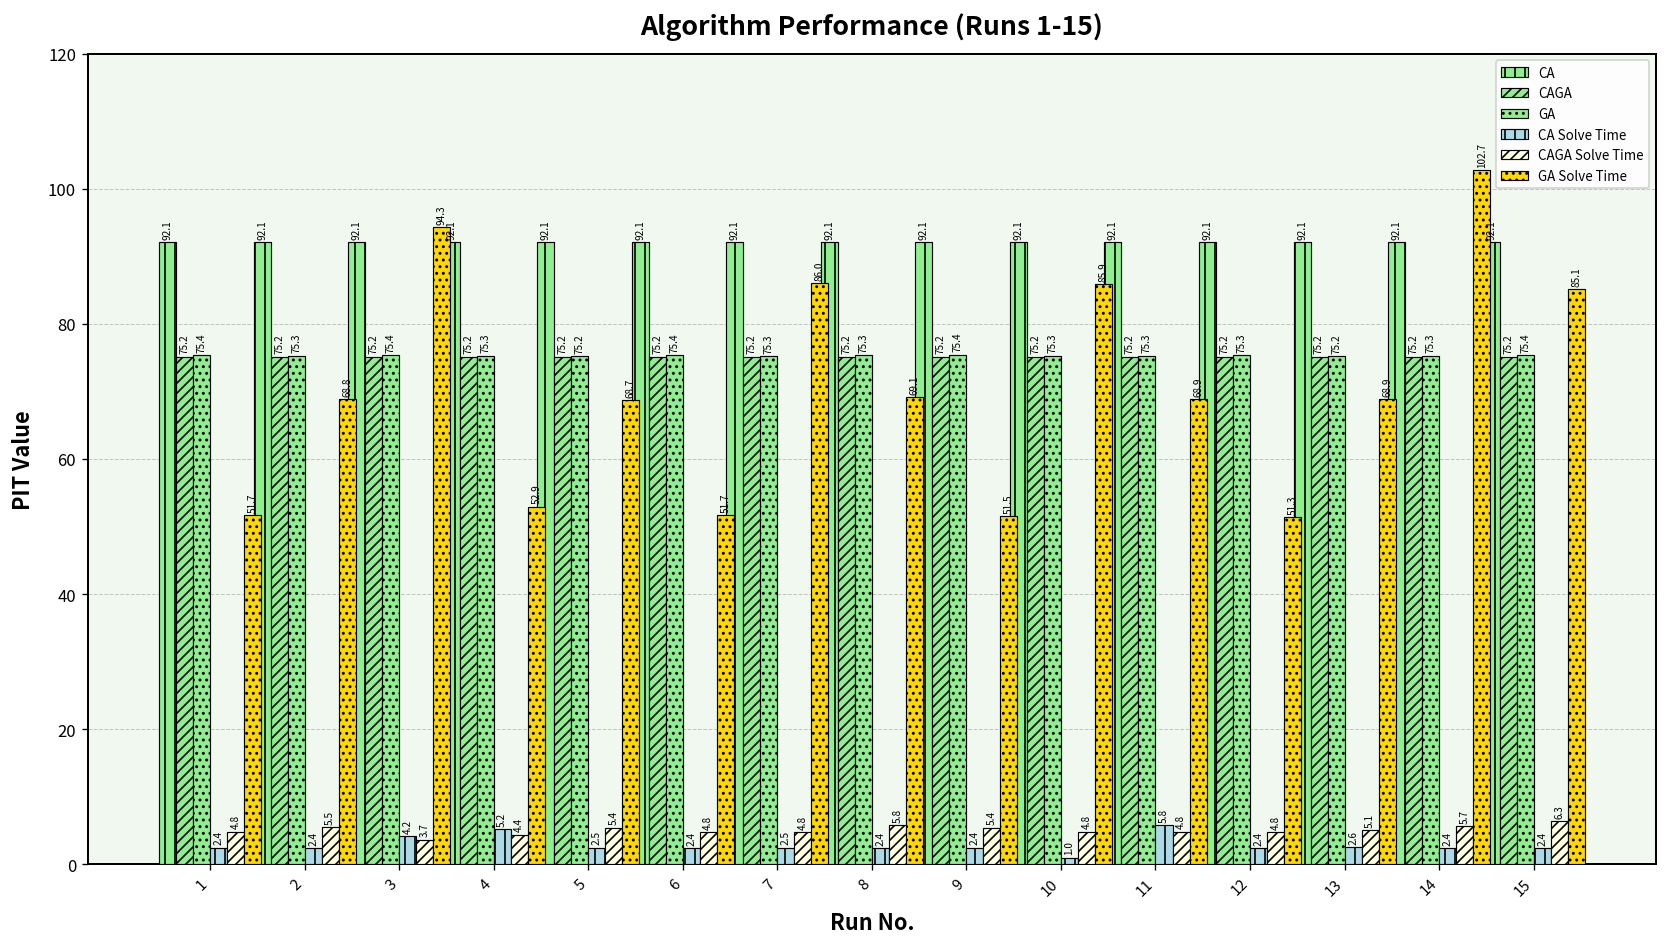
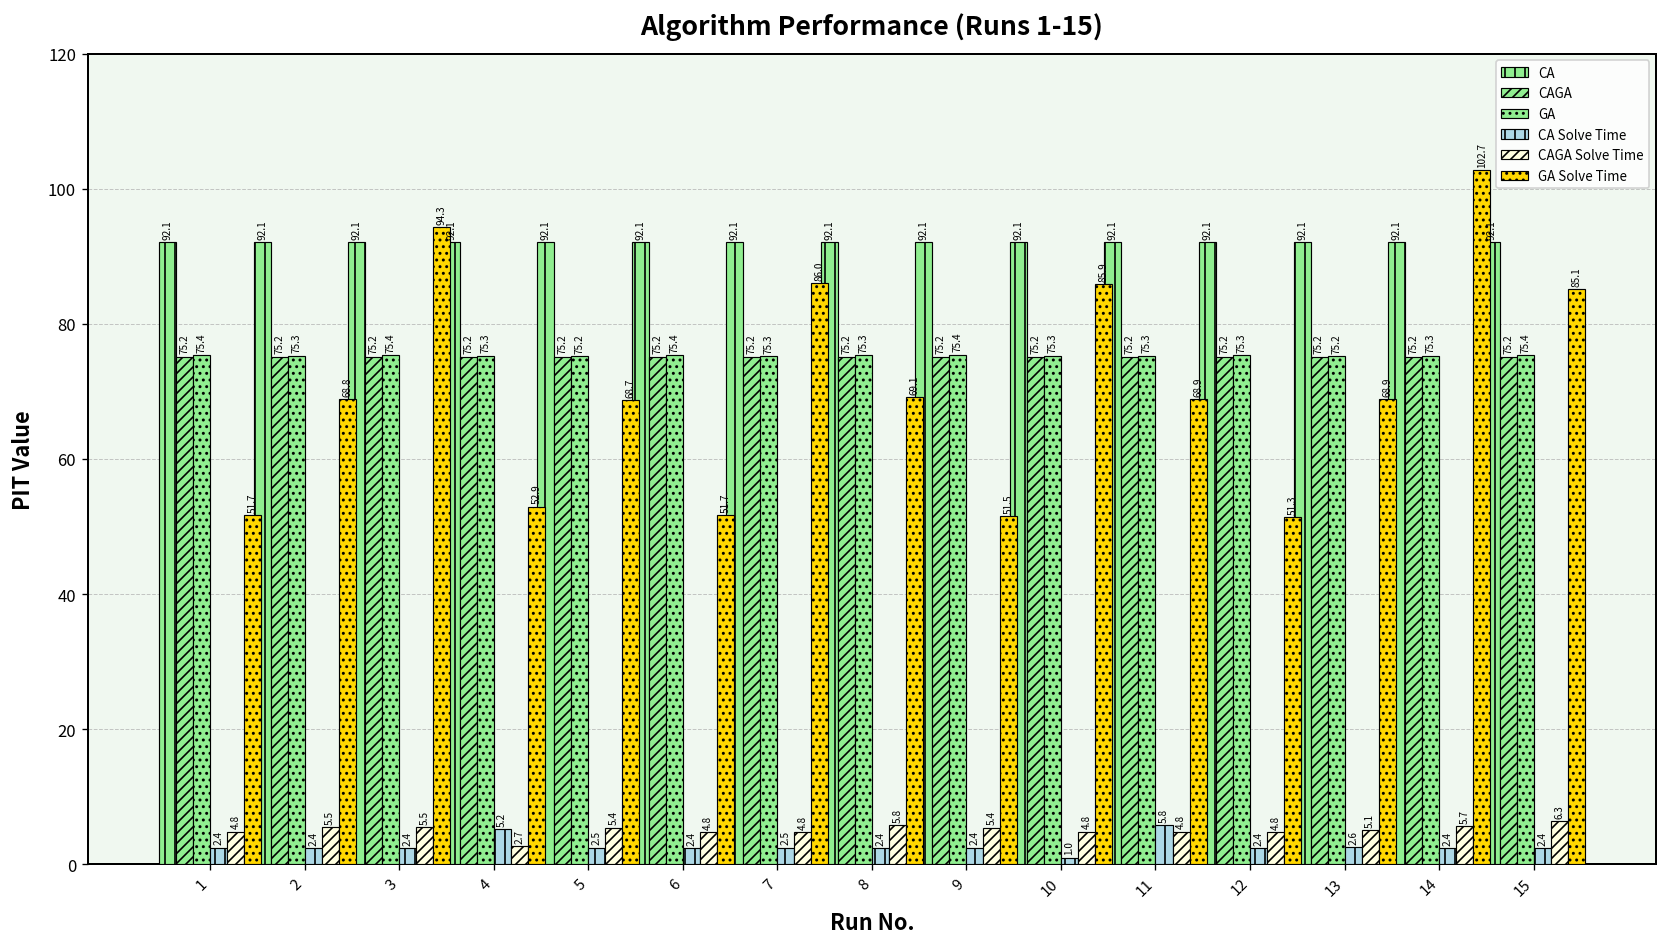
CA Solve Time, 3: 4.2 -> 2.4
CAGA Solve Time, 3: 3.7 -> 5.5
CAGA Solve Time, 4: 4.4 -> 2.7
